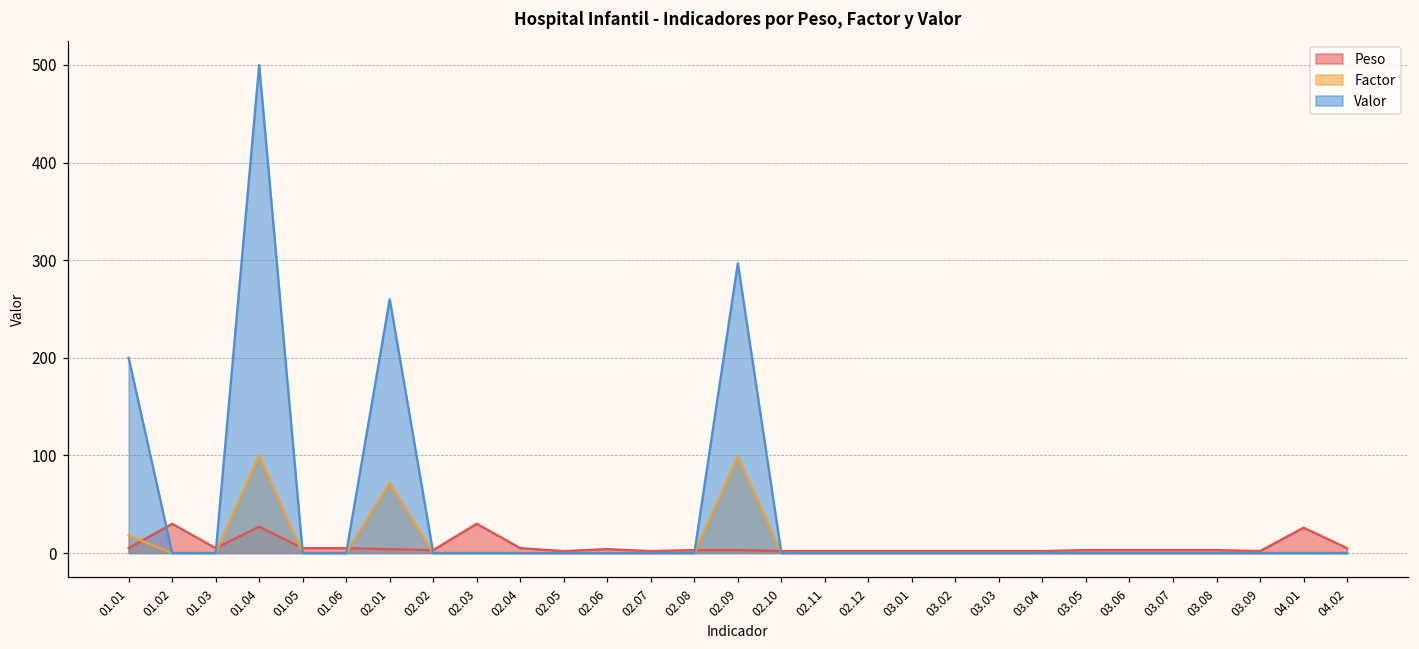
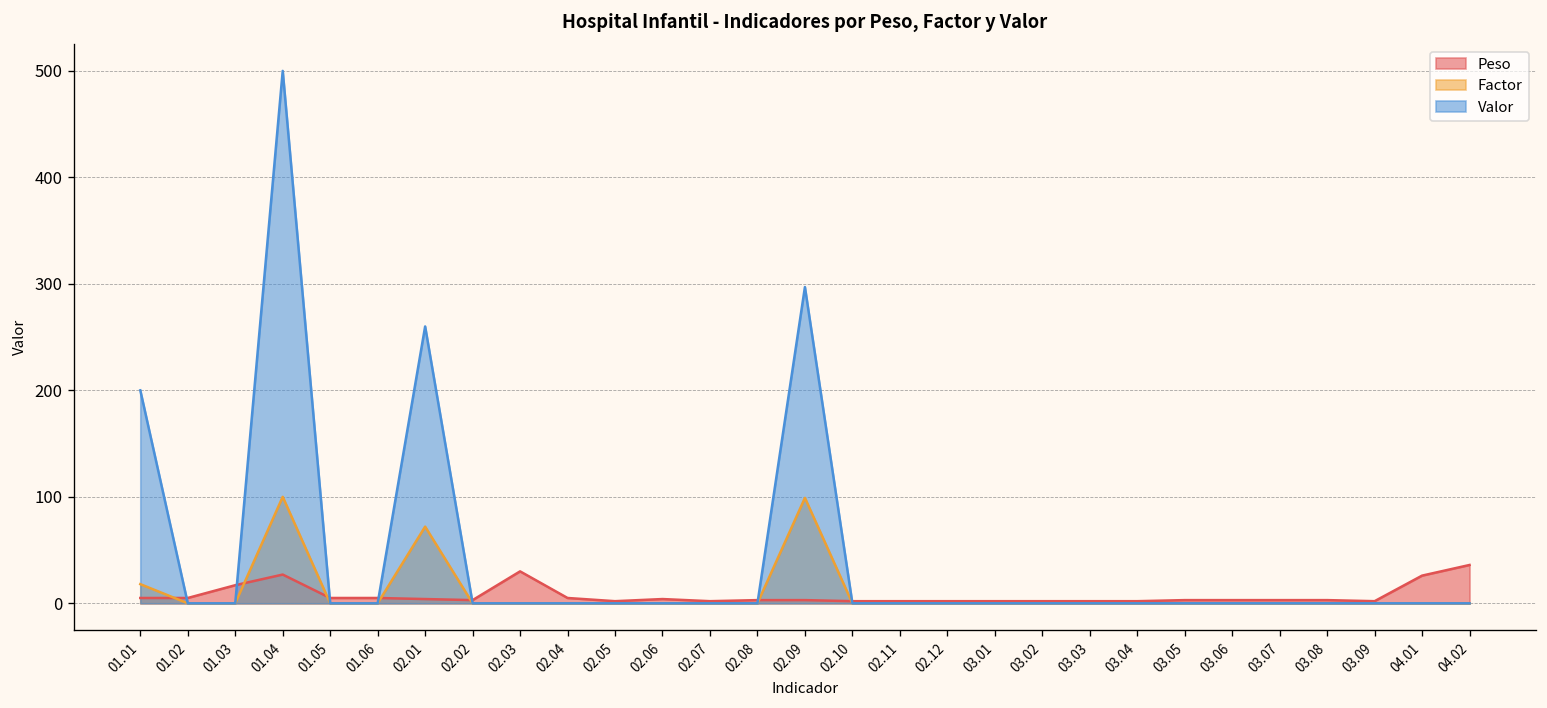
Peso, 01.02: 30 -> 10
Peso, 01.03: 10 -> 20
Peso, 04.02: 10 -> 40
